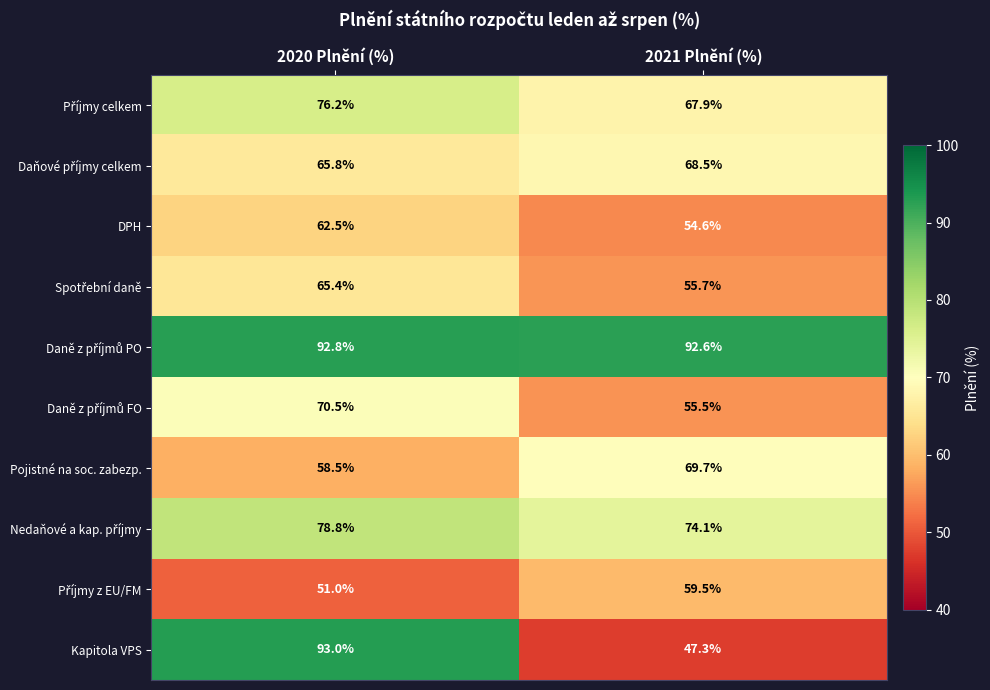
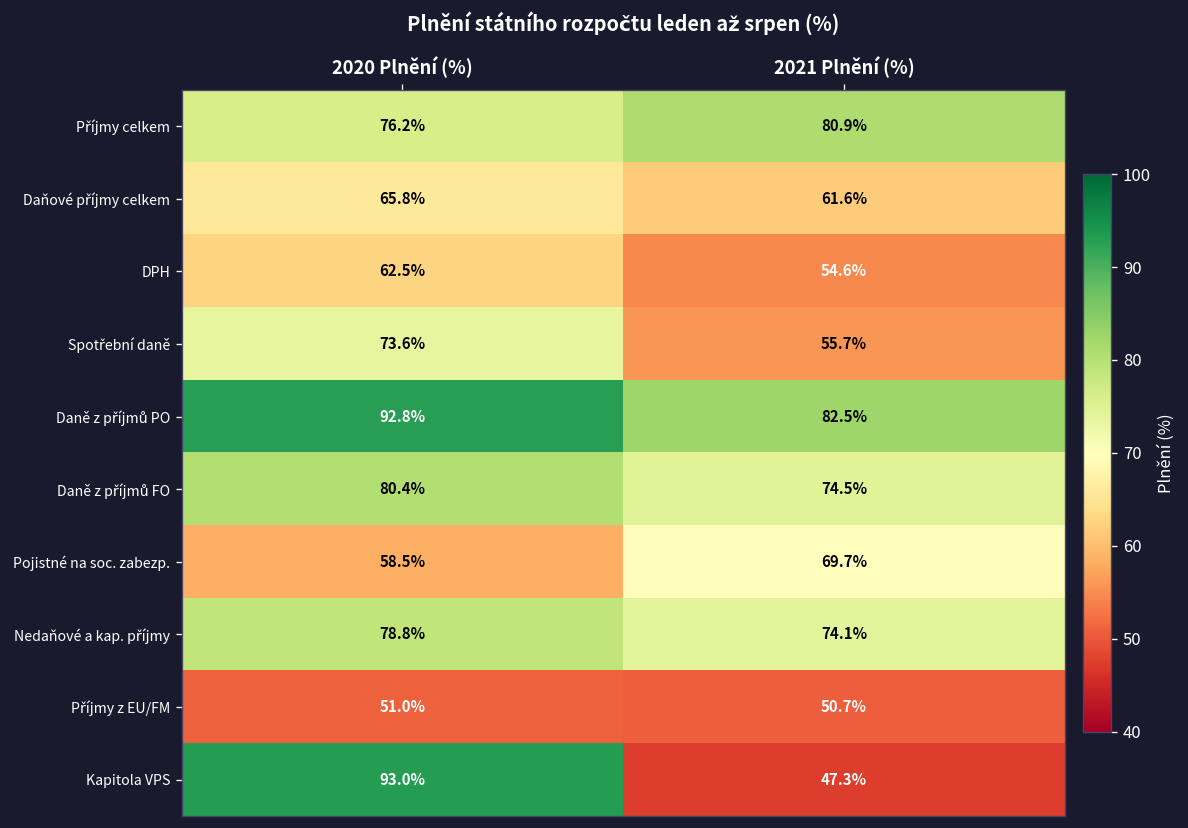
Příjmy celkem, 2021 Plnění (%): 67.9% -> 80.9%
Daňové příjmy celkem, 2021 Plnění (%): 68.5% -> 61.6%
Spotřební daně, 2020 Plnění (%): 65.4% -> 73.6%
Daně z příjmů PO, 2021 Plnění (%): 92.6% -> 82.5%
Daně z příjmů FO, 2020 Plnění (%): 70.5% -> 80.4%
Daně z příjmů FO, 2021 Plnění (%): 55.5% -> 74.5%
Příjmy z EU/FM, 2021 Plnění (%): 59.5% -> 50.7%
